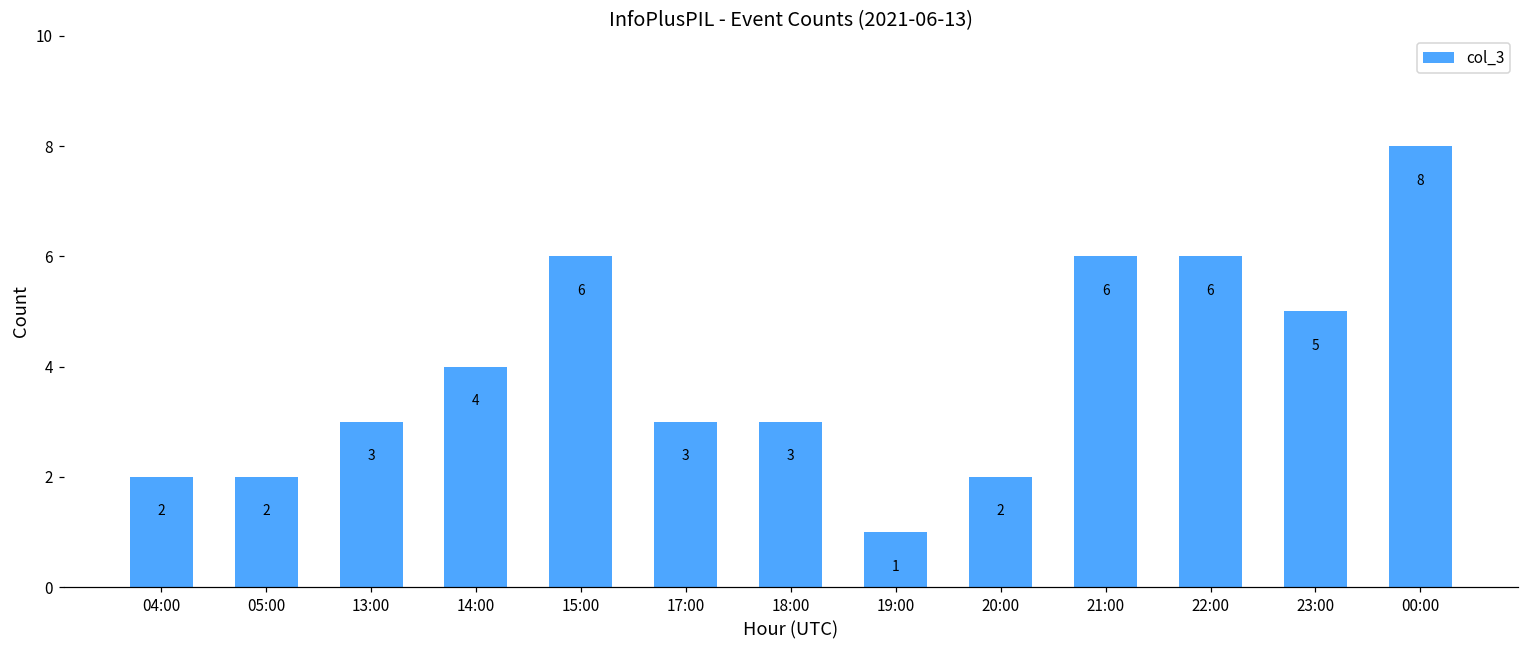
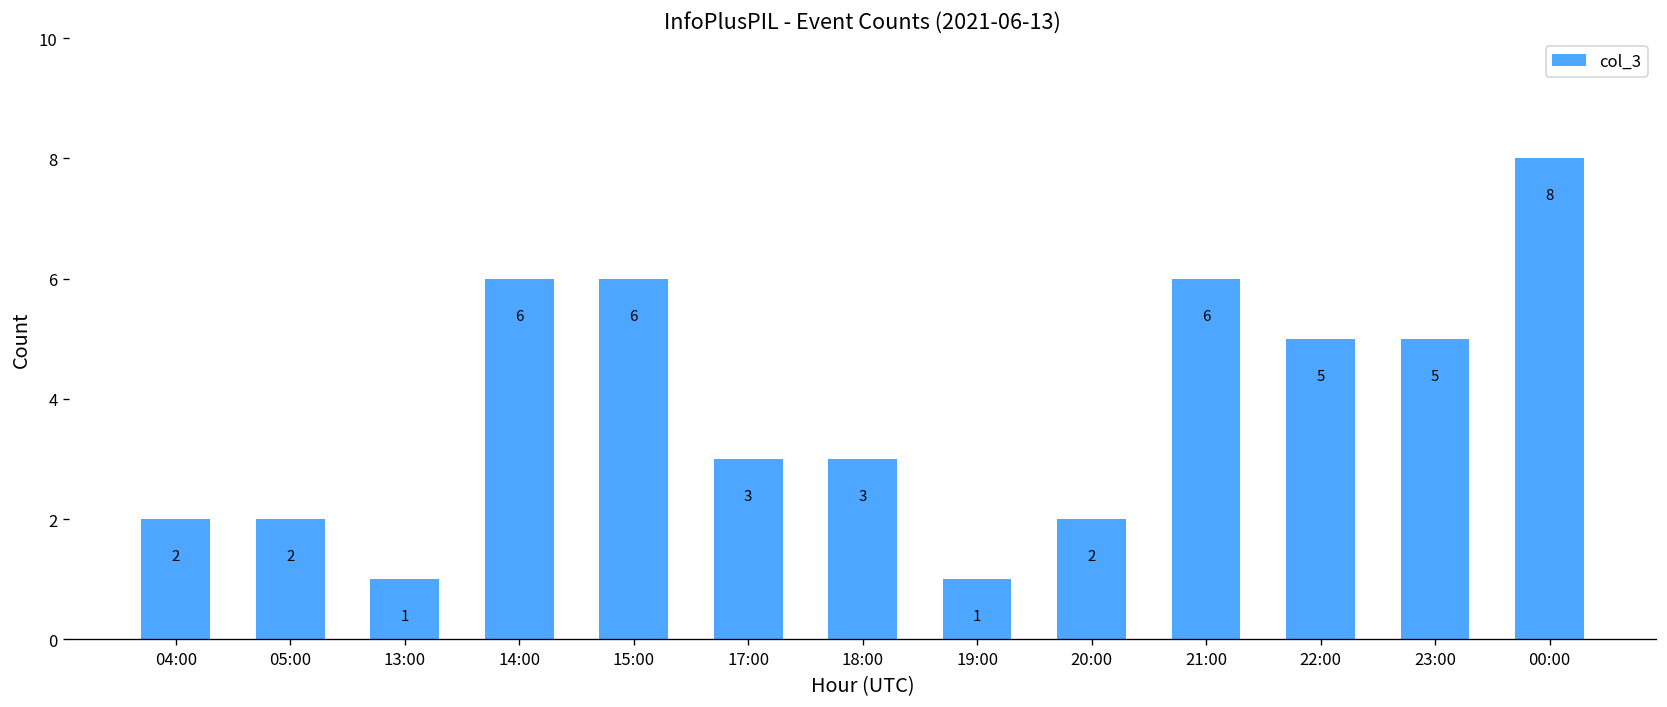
13:00: 3 -> 1
14:00: 4 -> 6
22:00: 6 -> 5
